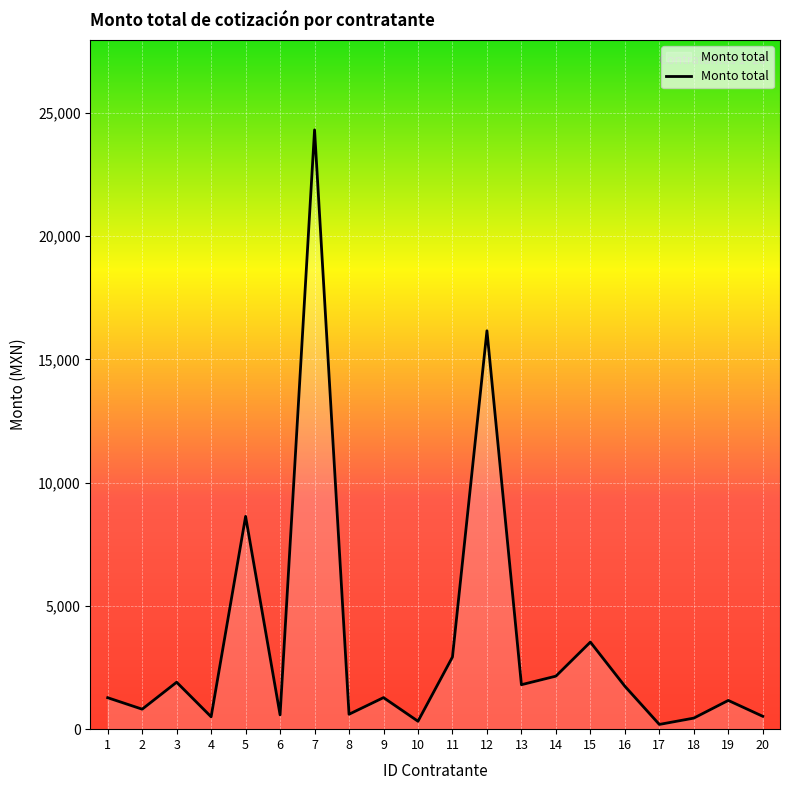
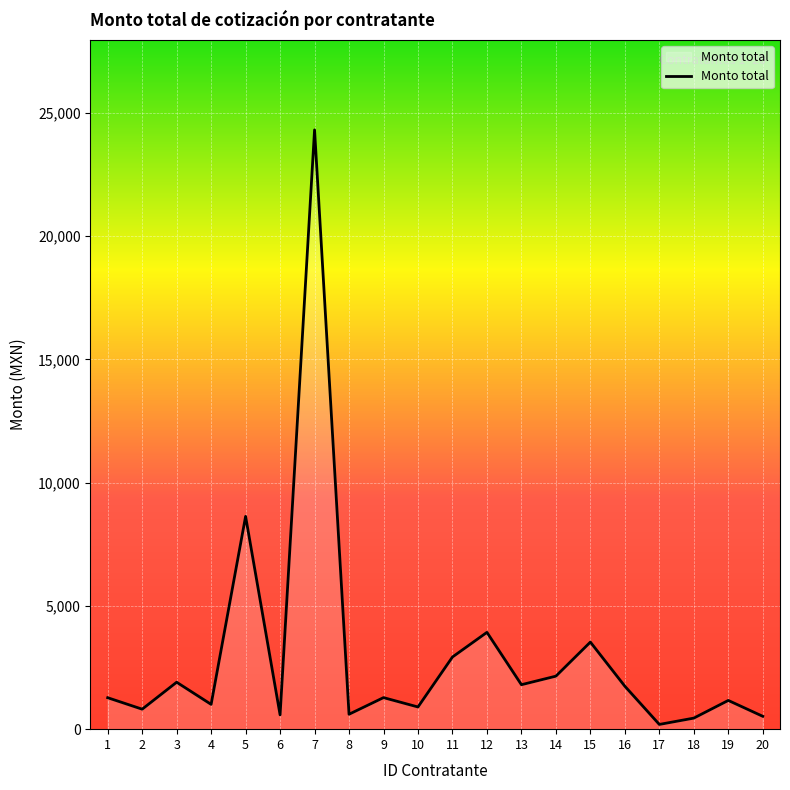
4: 500 -> 1,000
10: 300 -> 900
12: 16,200 -> 3,900
